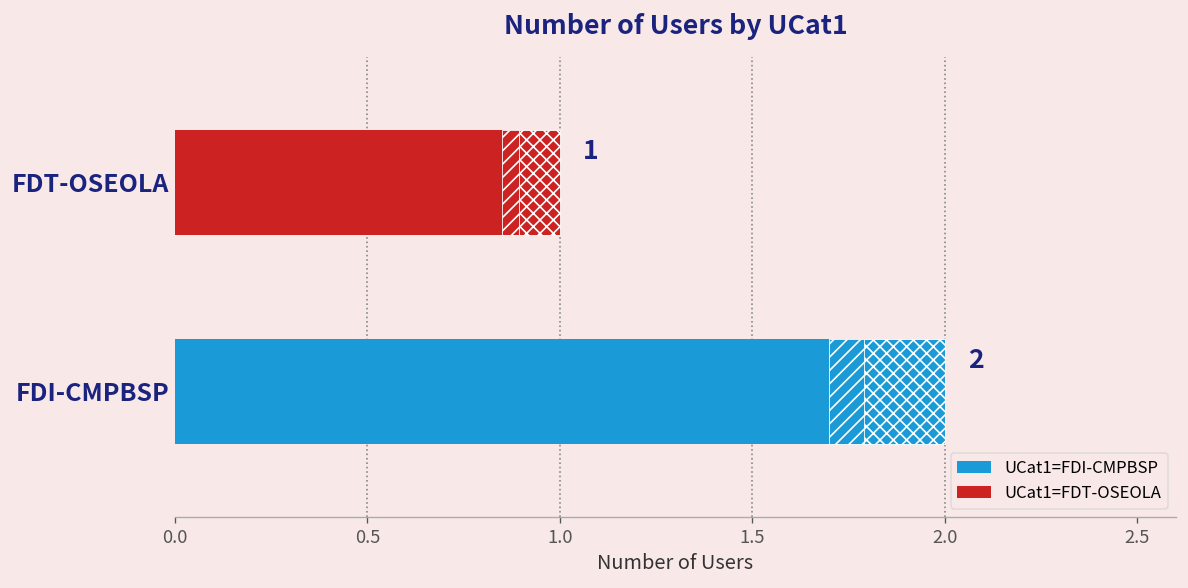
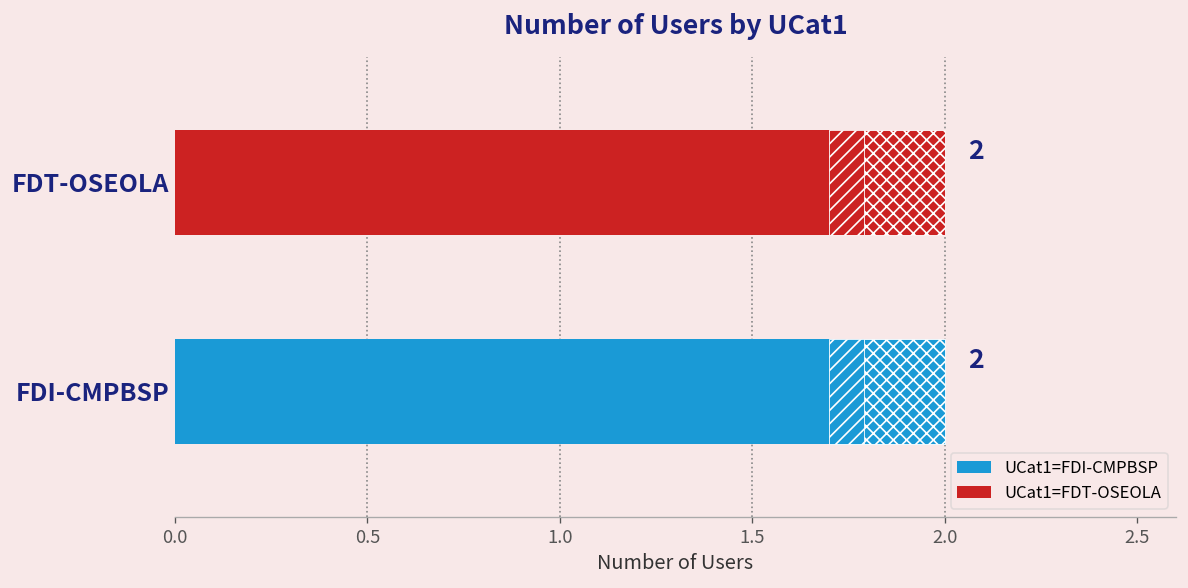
FDT-OSEOLA: 1 -> 2
